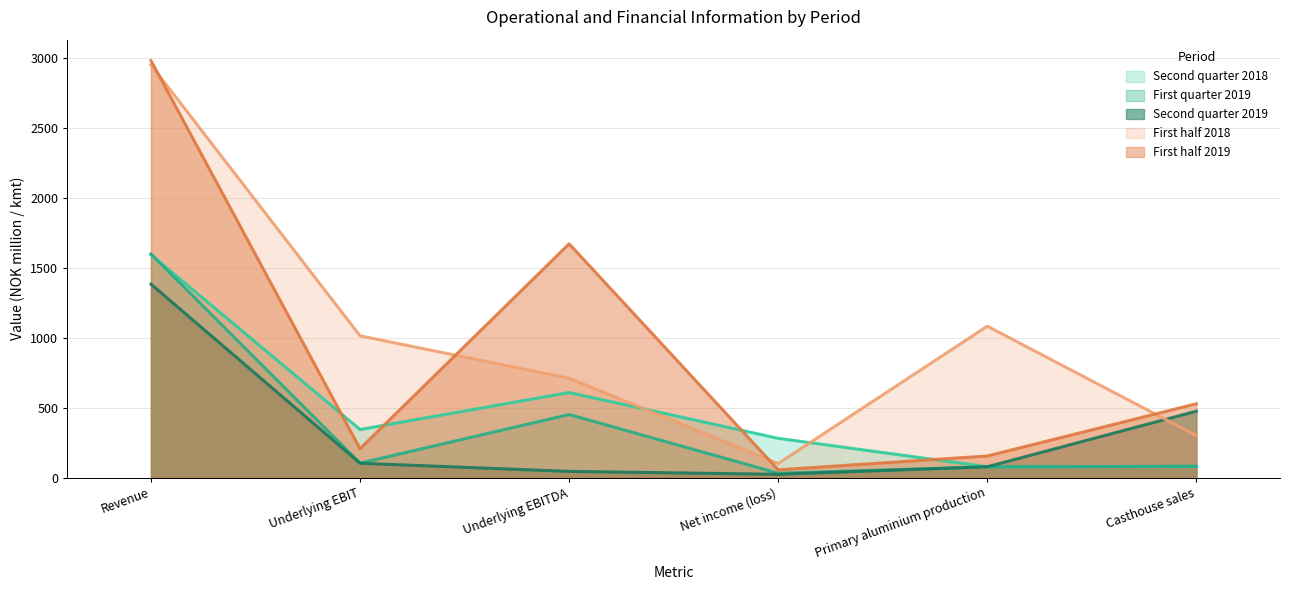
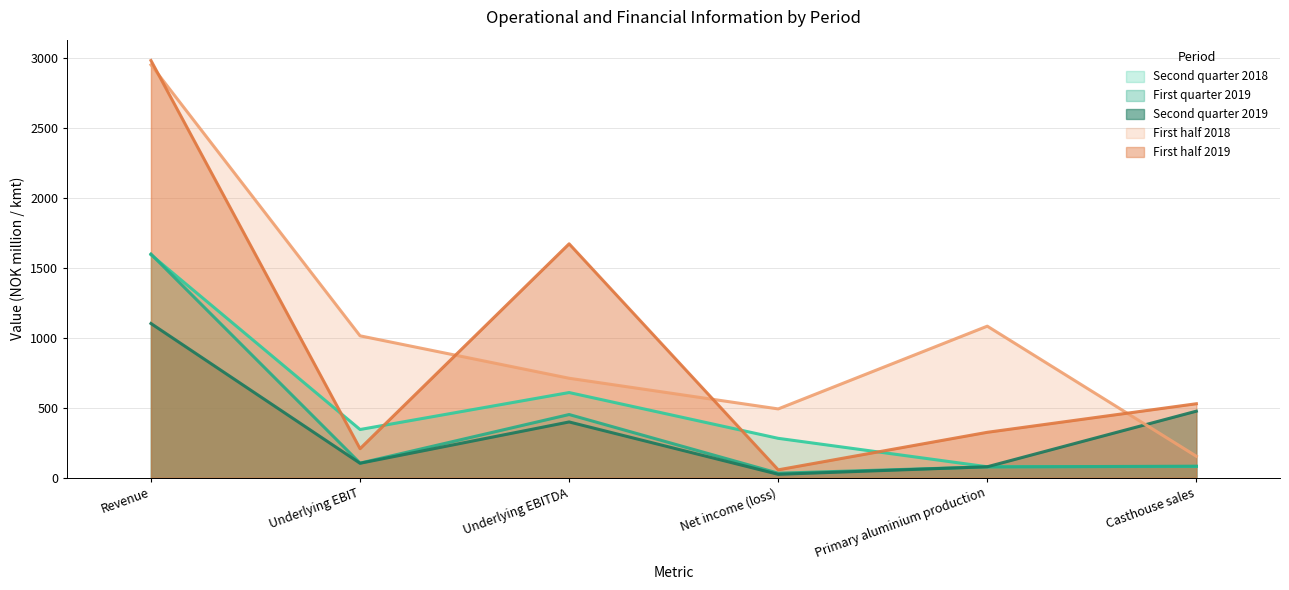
Second quarter 2019, Revenue: 1380 -> 1100
Second quarter 2019, Underlying EBITDA: 50 -> 400
First half 2018, Net income (loss): 100 -> 490
First half 2019, Primary aluminium production: 160 -> 320
First half 2018, Casthouse sales: 300 -> 150
